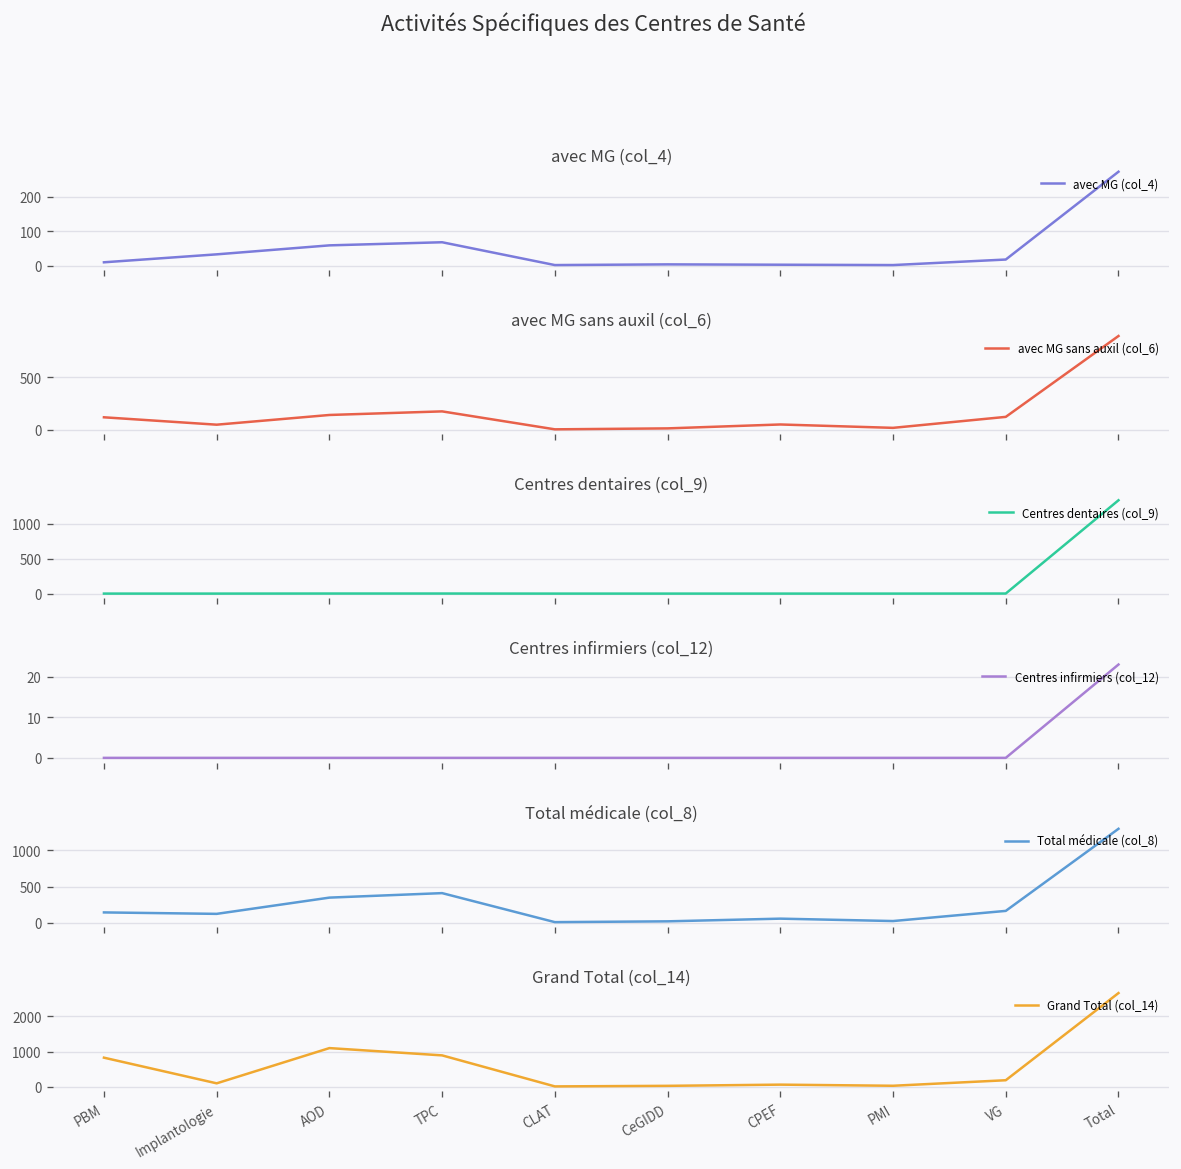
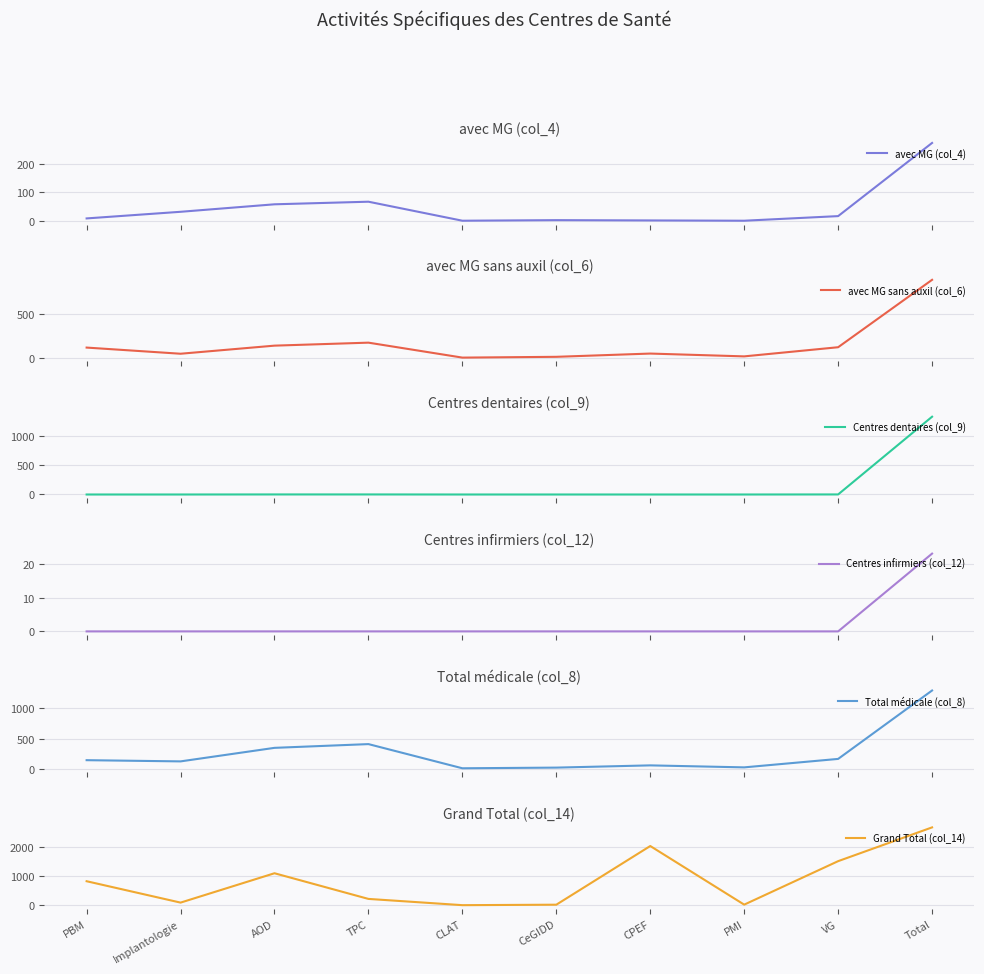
Grand Total (col_14), TPC: 900 -> 200
Grand Total (col_14), CPEF: 100 -> 2000
Grand Total (col_14), VG: 200 -> 1500
